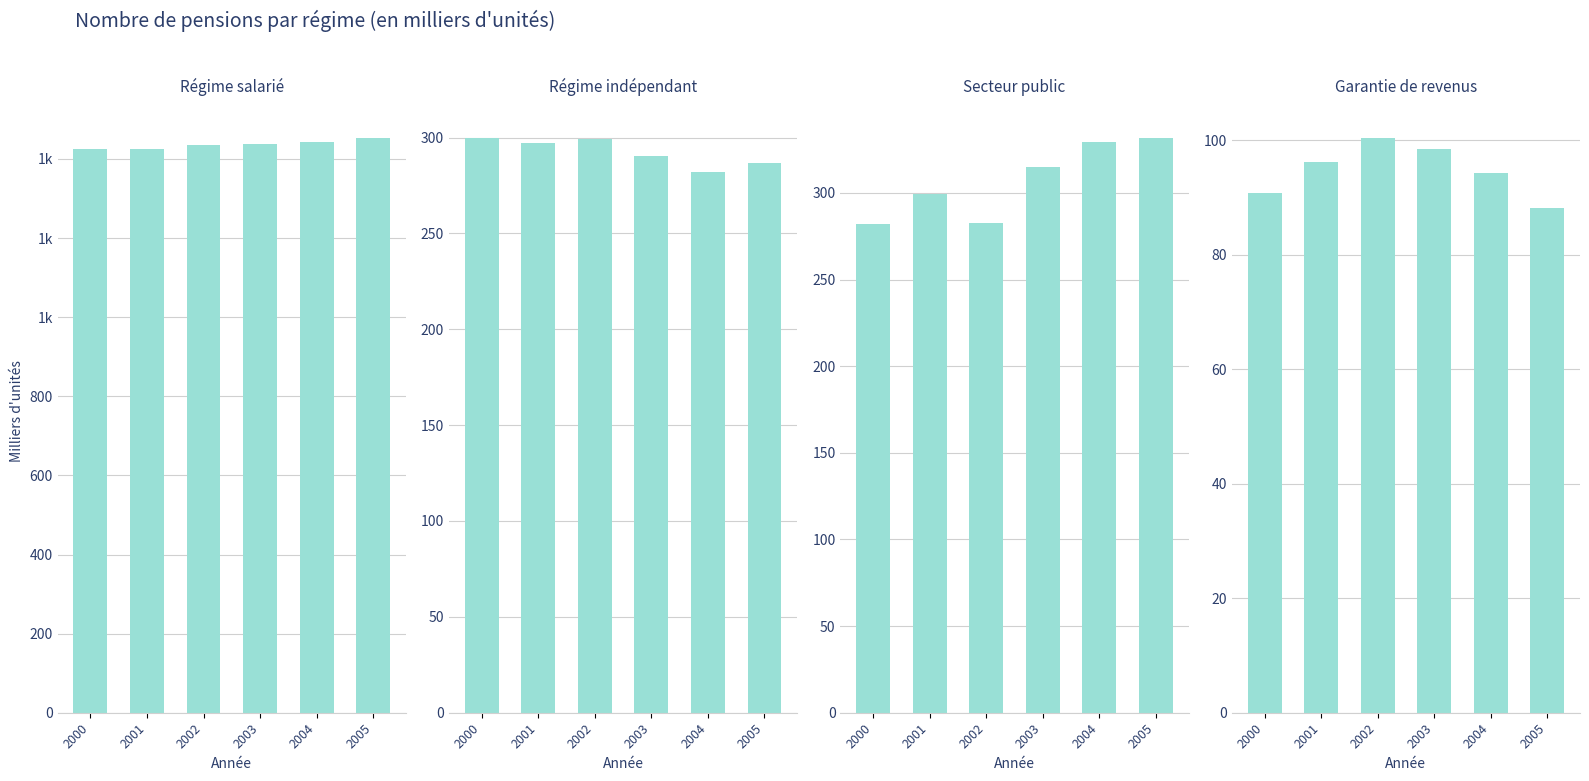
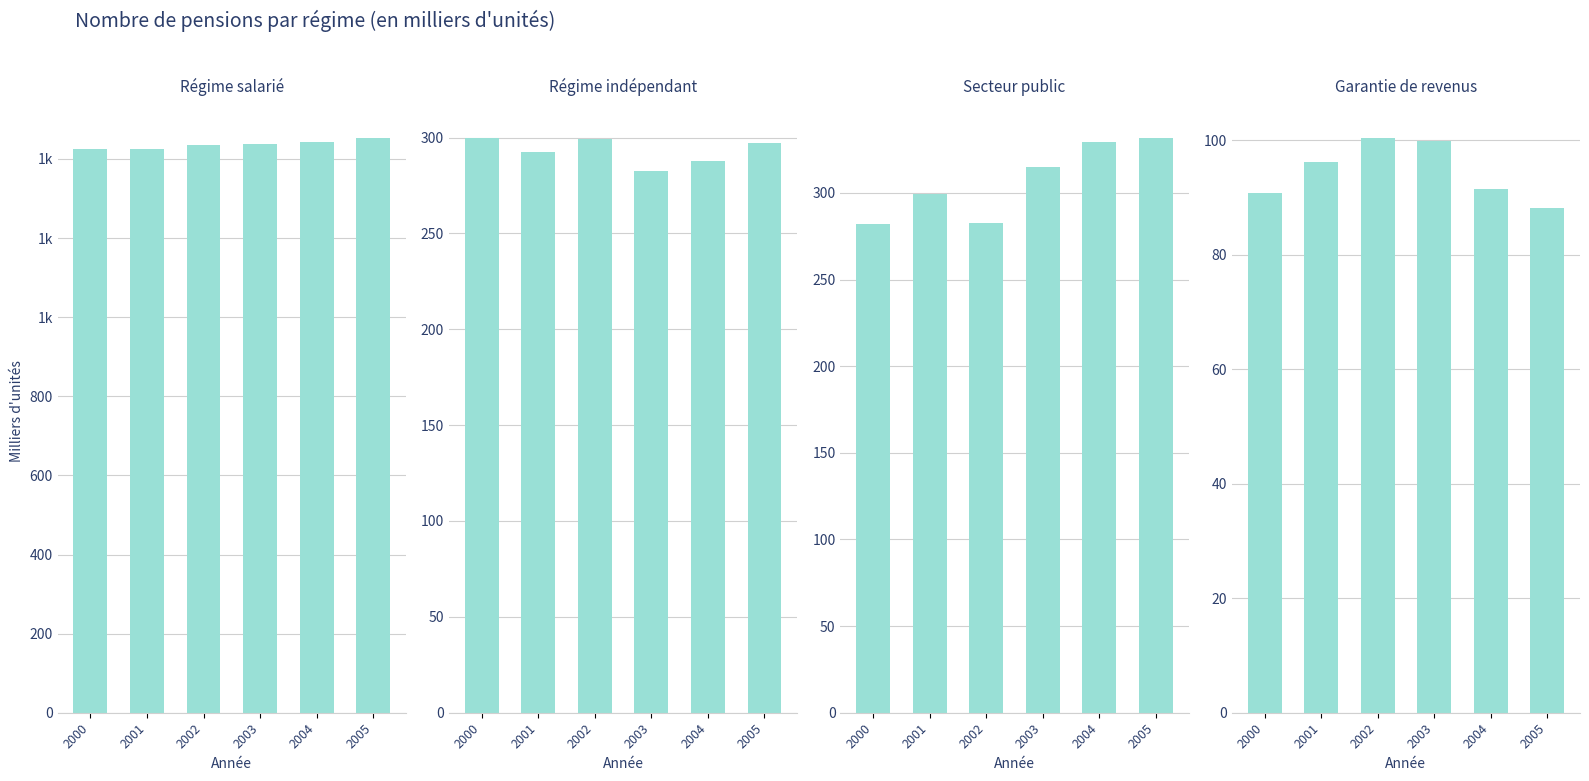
Régime indépendant, 2001: 297 -> 293
Régime indépendant, 2003: 291 -> 283
Régime indépendant, 2004: 282 -> 288
Régime indépendant, 2005: 287 -> 297
Garantie de revenus, 2003: 98 -> 100
Garantie de revenus, 2004: 94 -> 91
